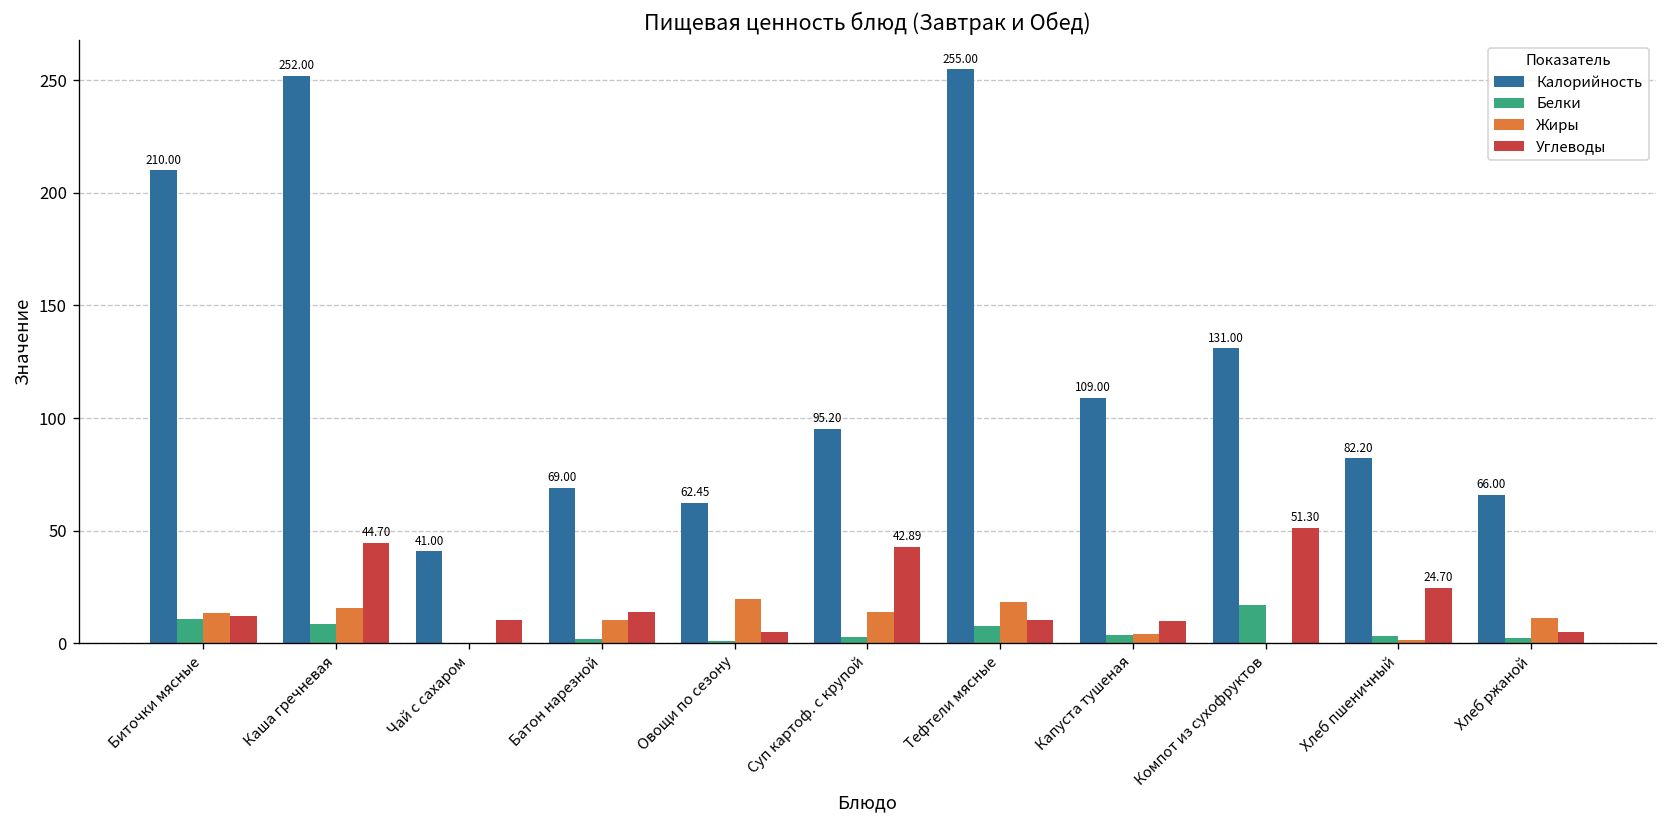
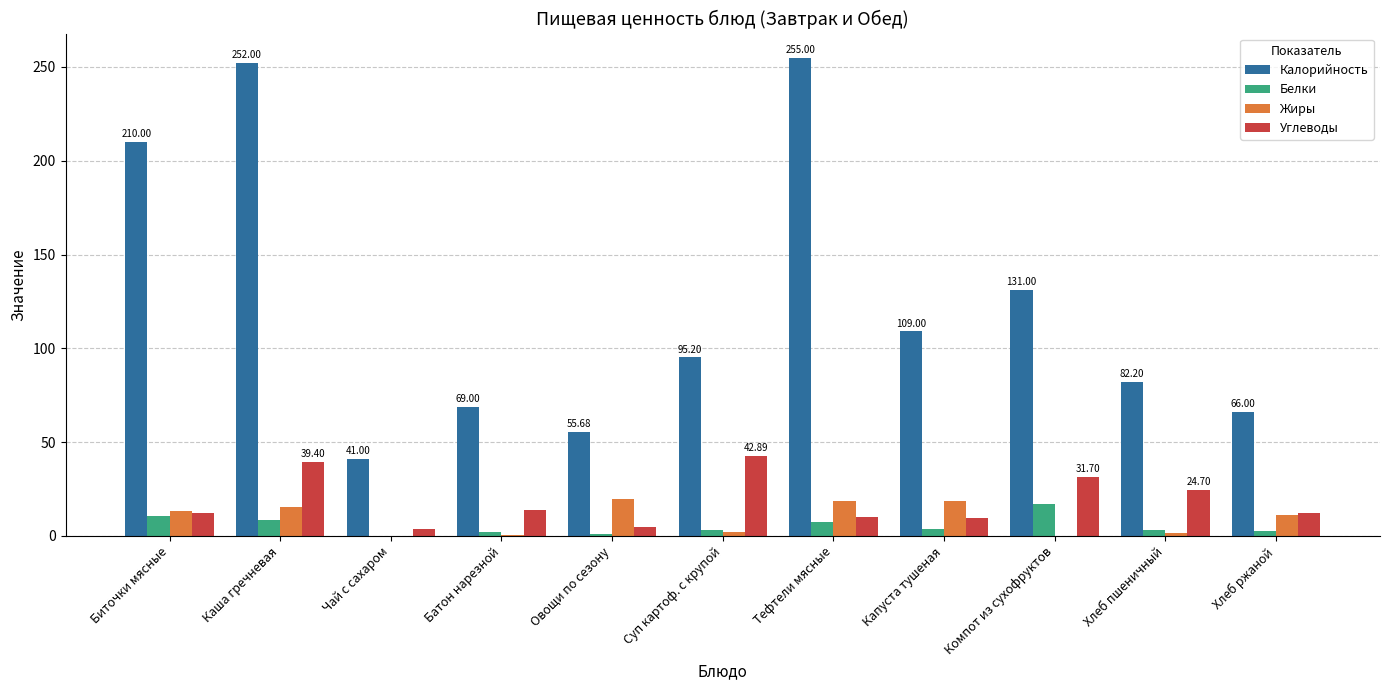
Углеводы, Каша гречневая: 44.70 -> 39.40
Углеводы, Чай с сахаром: 10 -> 4
Жиры, Батон нарезной: 10 -> 1
Калорийность, Овощи по сезону: 62.45 -> 55.68
Жиры, Суп картоф. с крупой: 14 -> 2
Жиры, Капуста тушеная: 4 -> 19
Углеводы, Компот из сухофруктов: 51.30 -> 31.70
Углеводы, Хлеб ржаной: 5 -> 12
